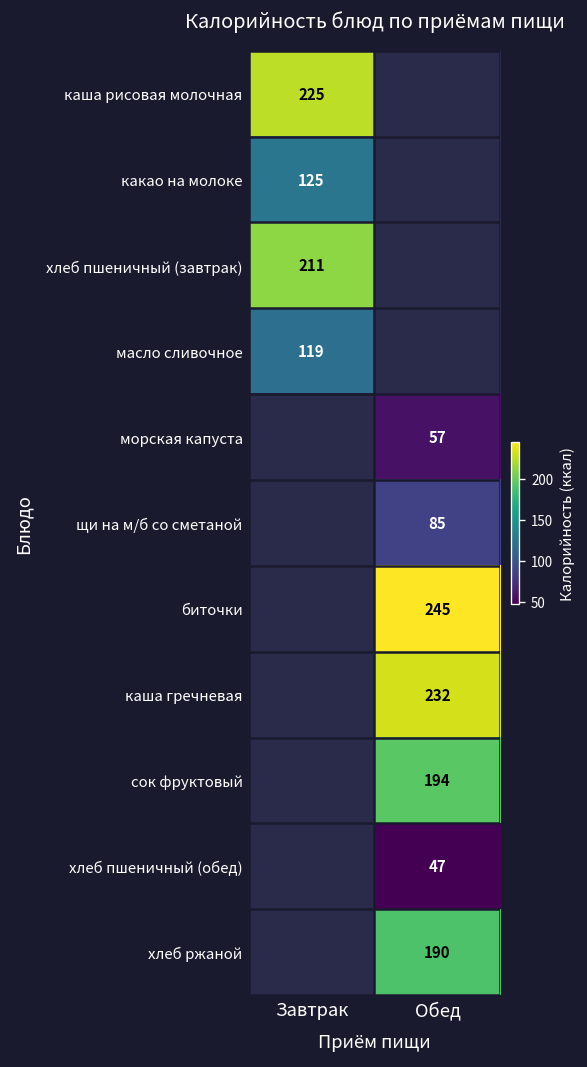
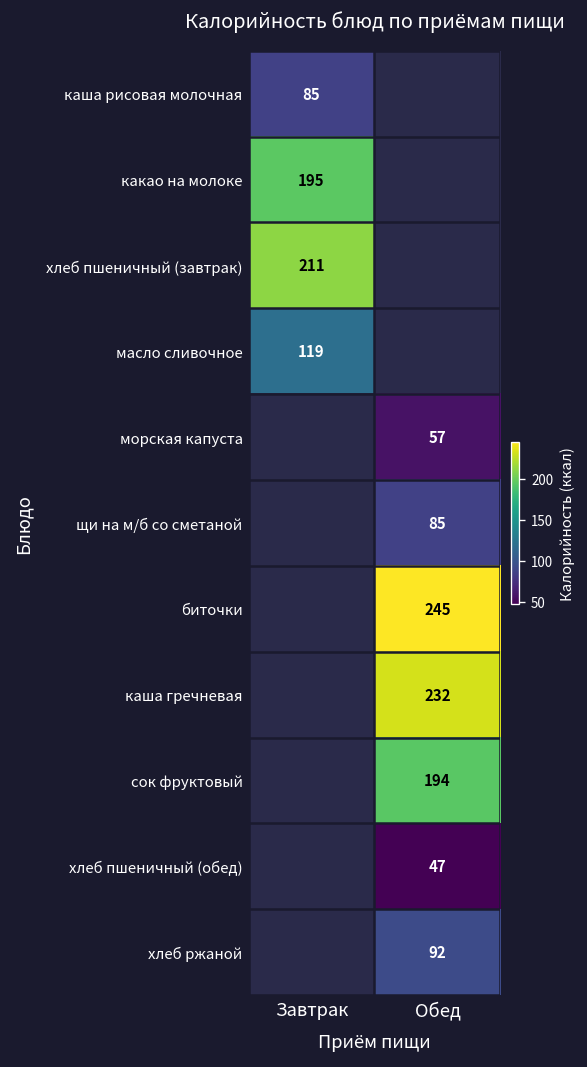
каша рисовая молочная, Завтрак: 225 -> 85
какао на молоке, Завтрак: 125 -> 195
хлеб ржаной, Обед: 190 -> 92
